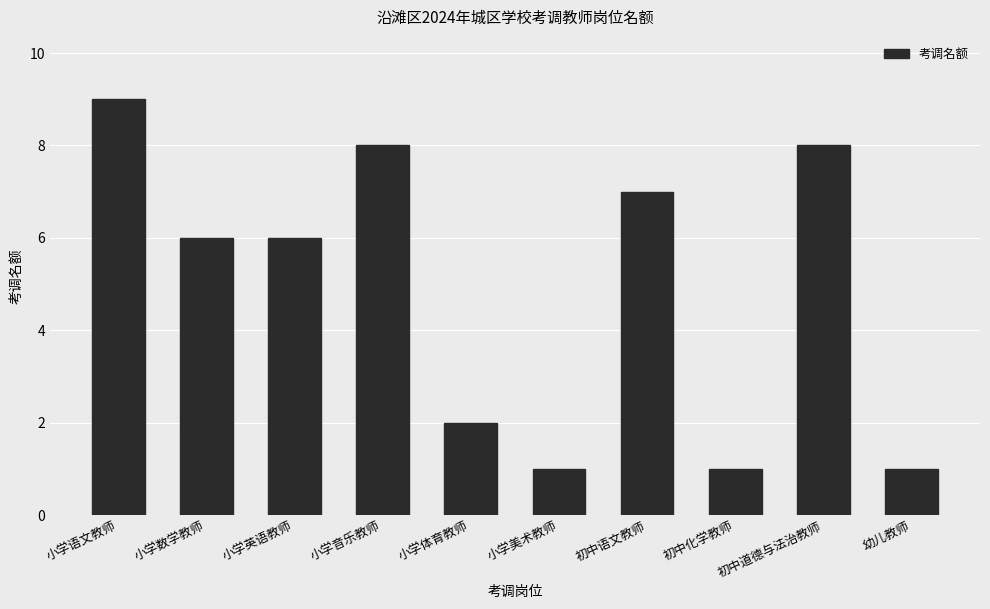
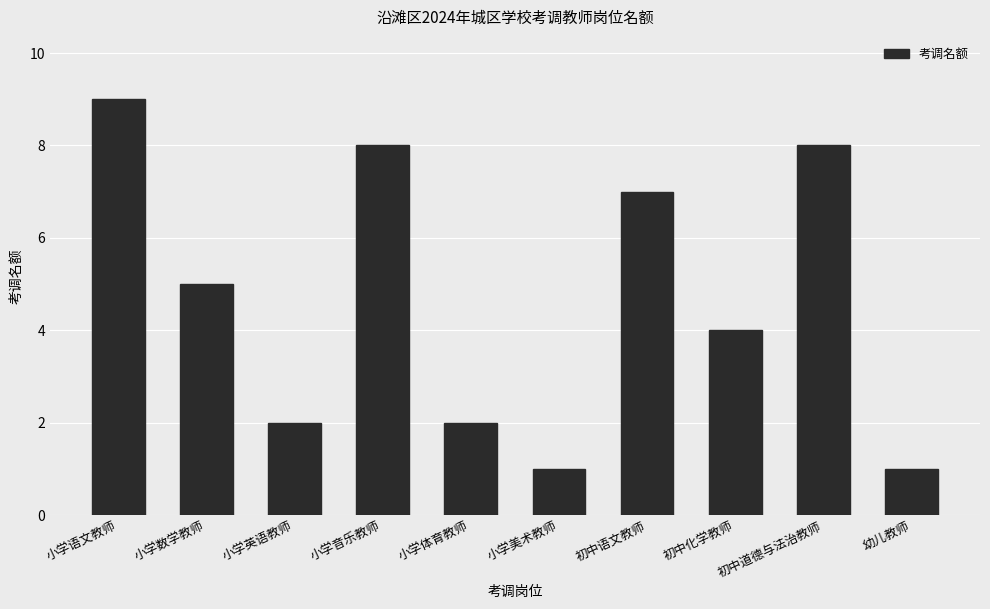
小学数学教师: 6 -> 5
小学英语教师: 6 -> 2
初中化学教师: 1 -> 4
